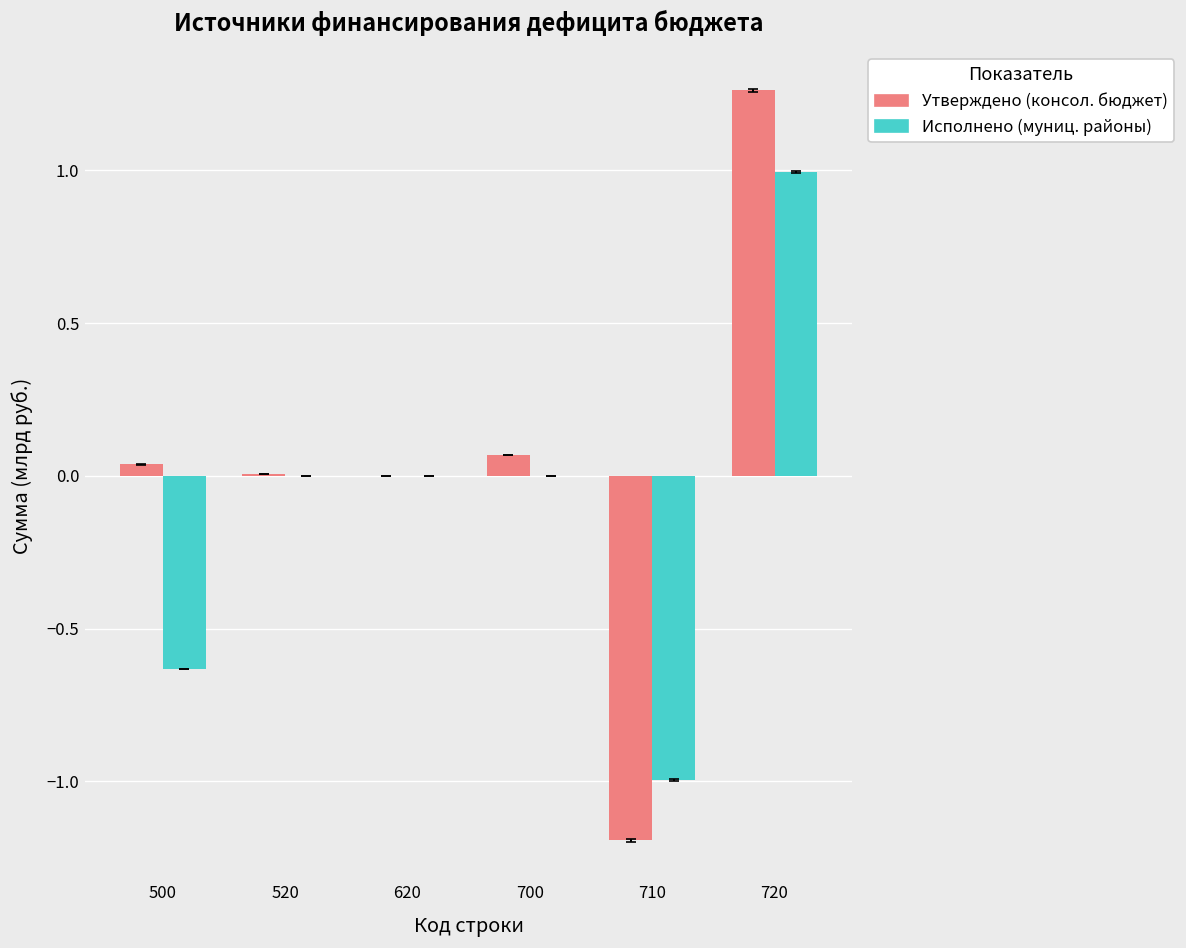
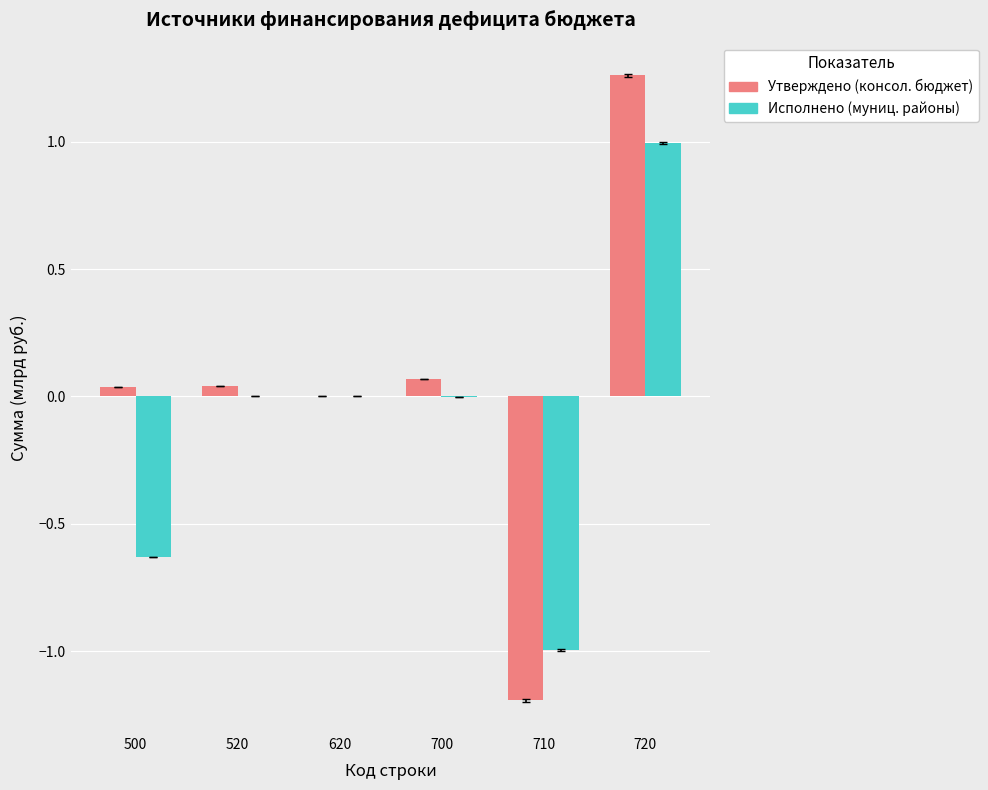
Утверждено (консол. бюджет), 520: 0.01 -> 0.04
